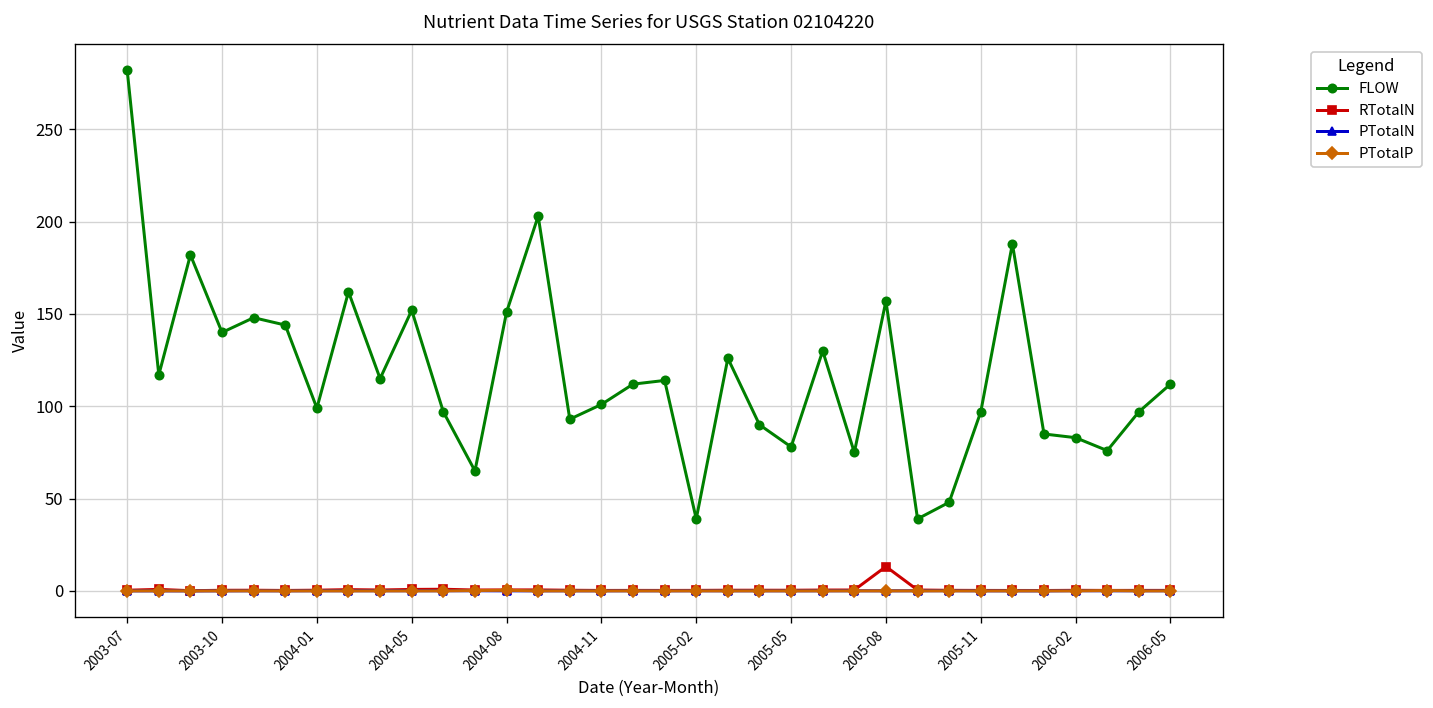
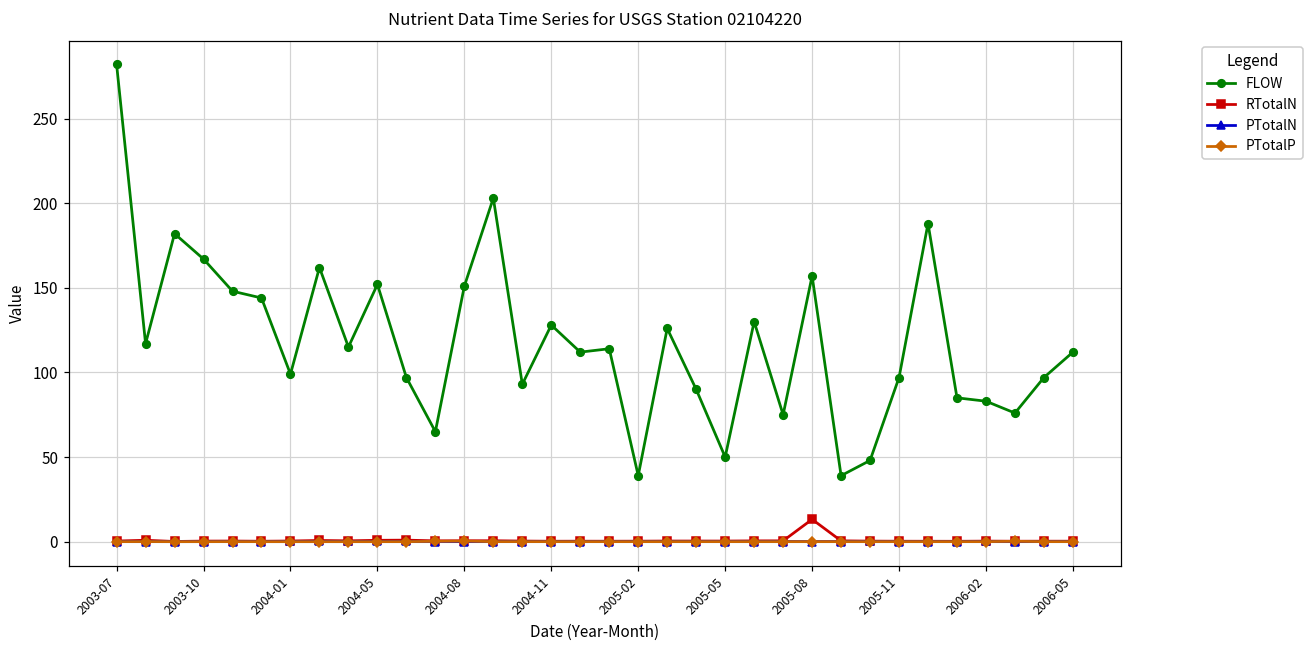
FLOW, 2003-10: 140 -> 167
FLOW, 2004-11: 101 -> 128
FLOW, 2005-05: 78 -> 50
